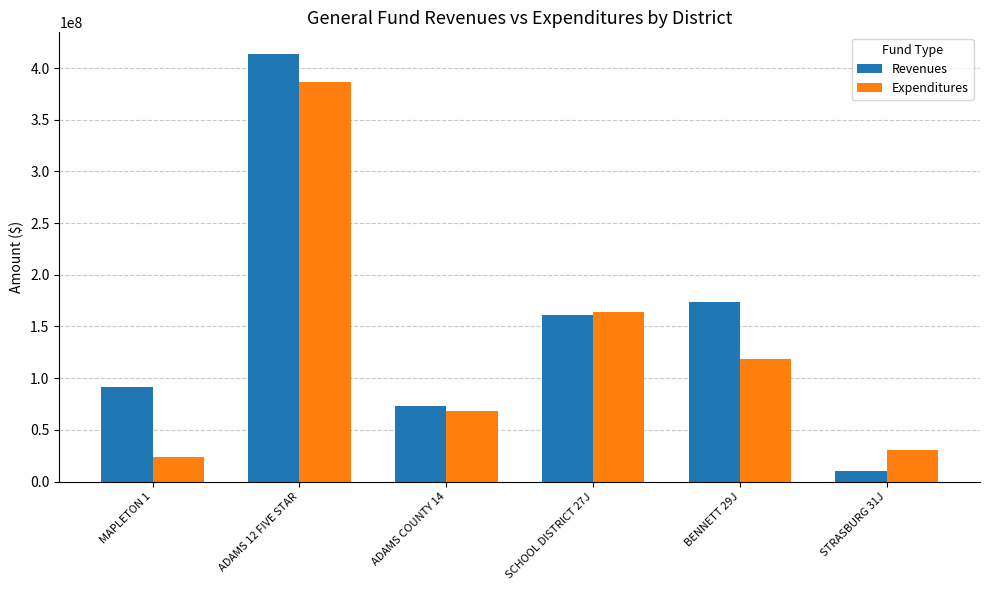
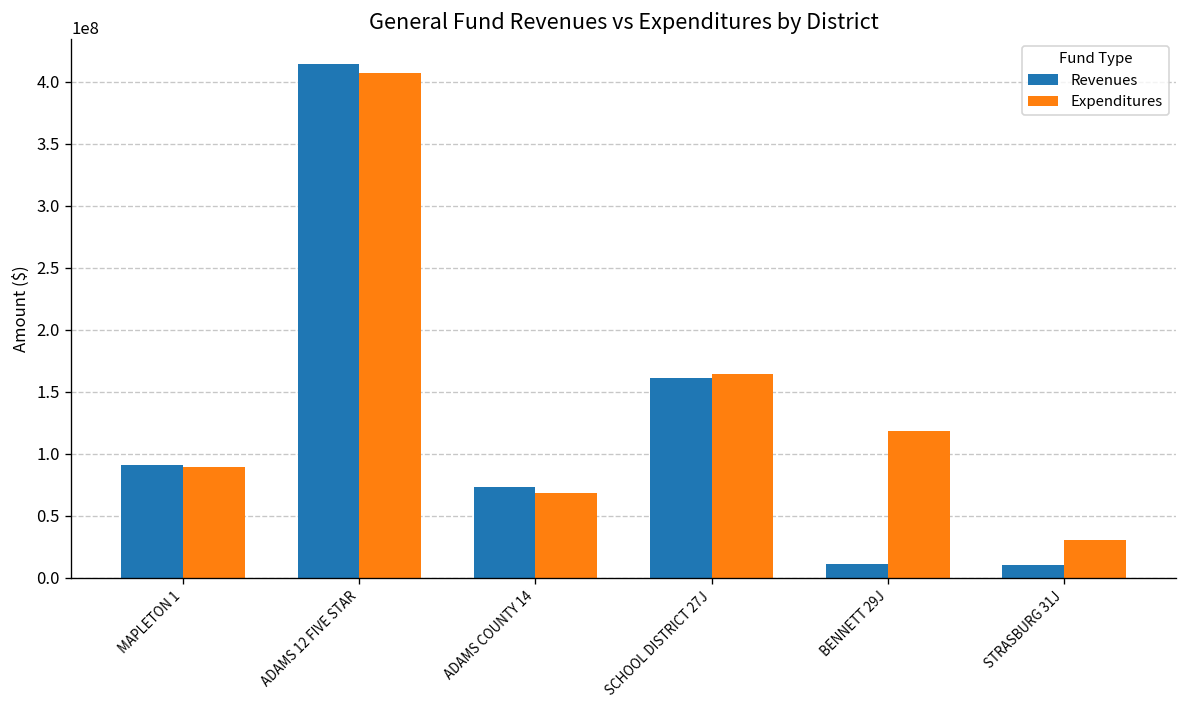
Expenditures, MAPLETON 1: 23000000 -> 89000000
Expenditures, ADAMS 12 FIVE STAR: 386000000 -> 407000000
Revenues, BENNETT 29J: 174000000 -> 11000000
